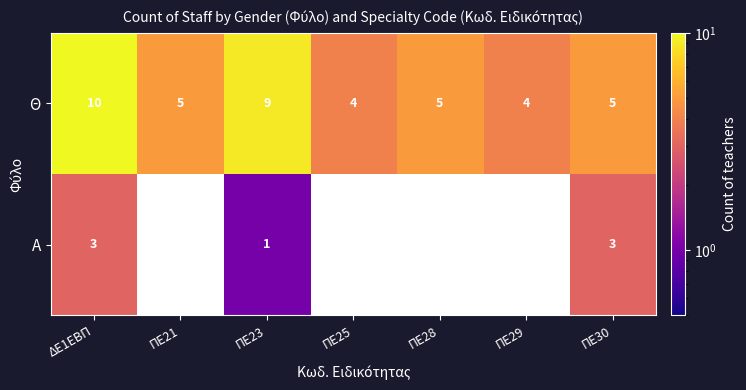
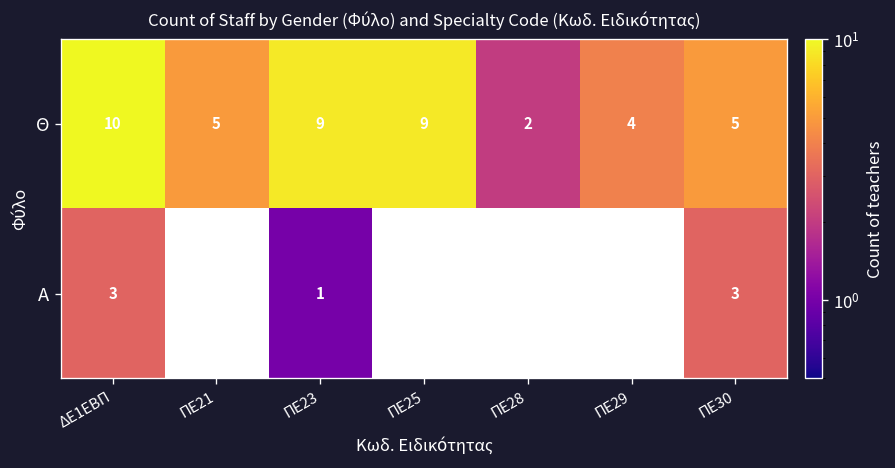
Θ, ΠΕ25: 4 -> 9
Θ, ΠΕ28: 5 -> 2
